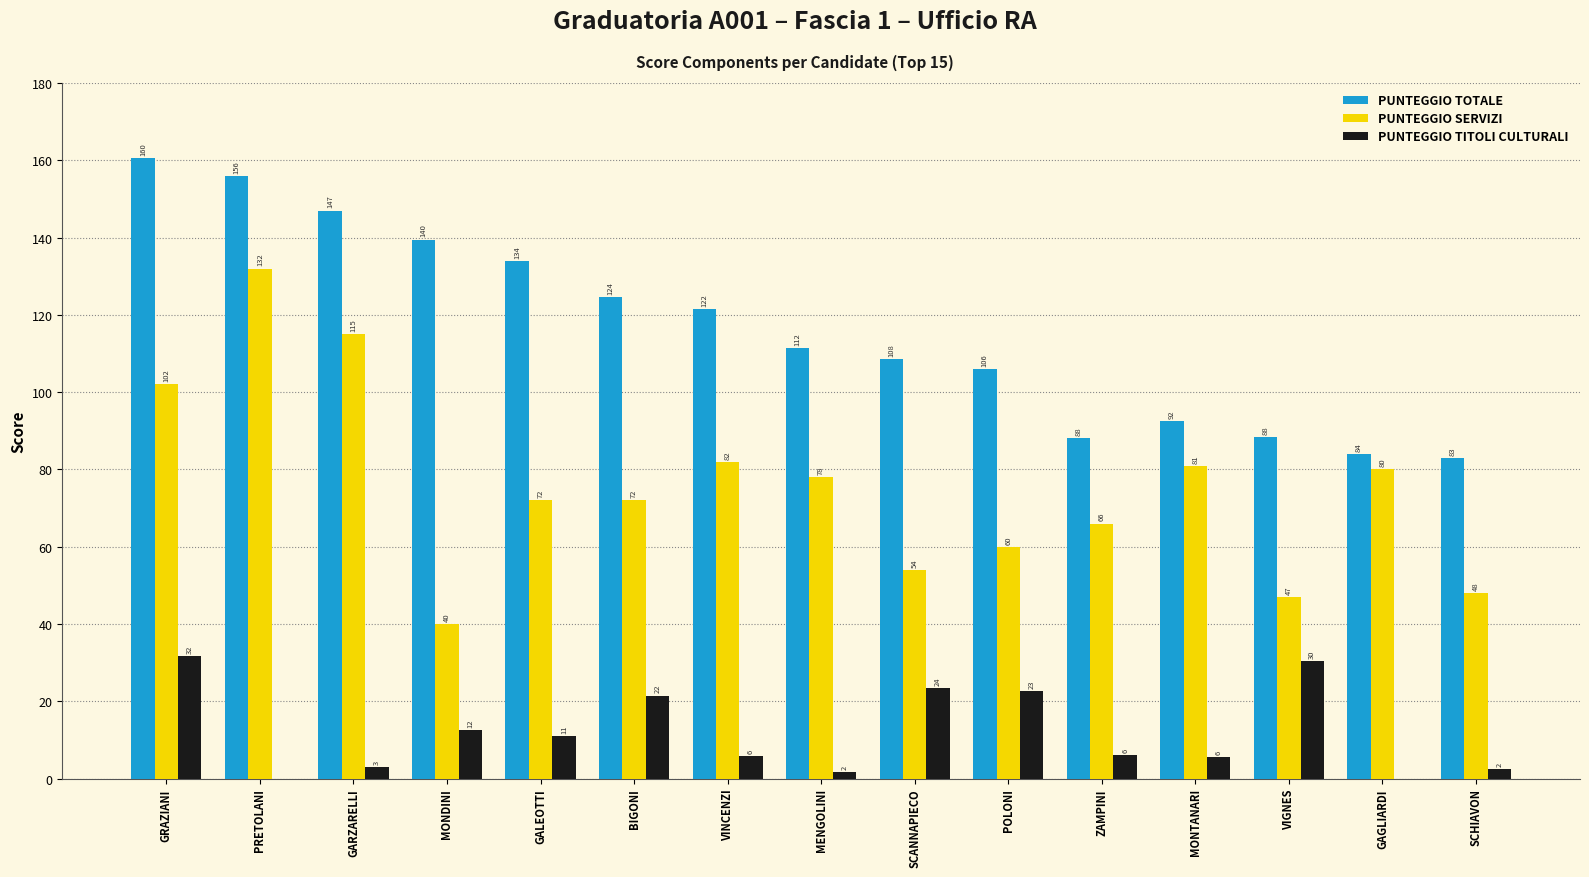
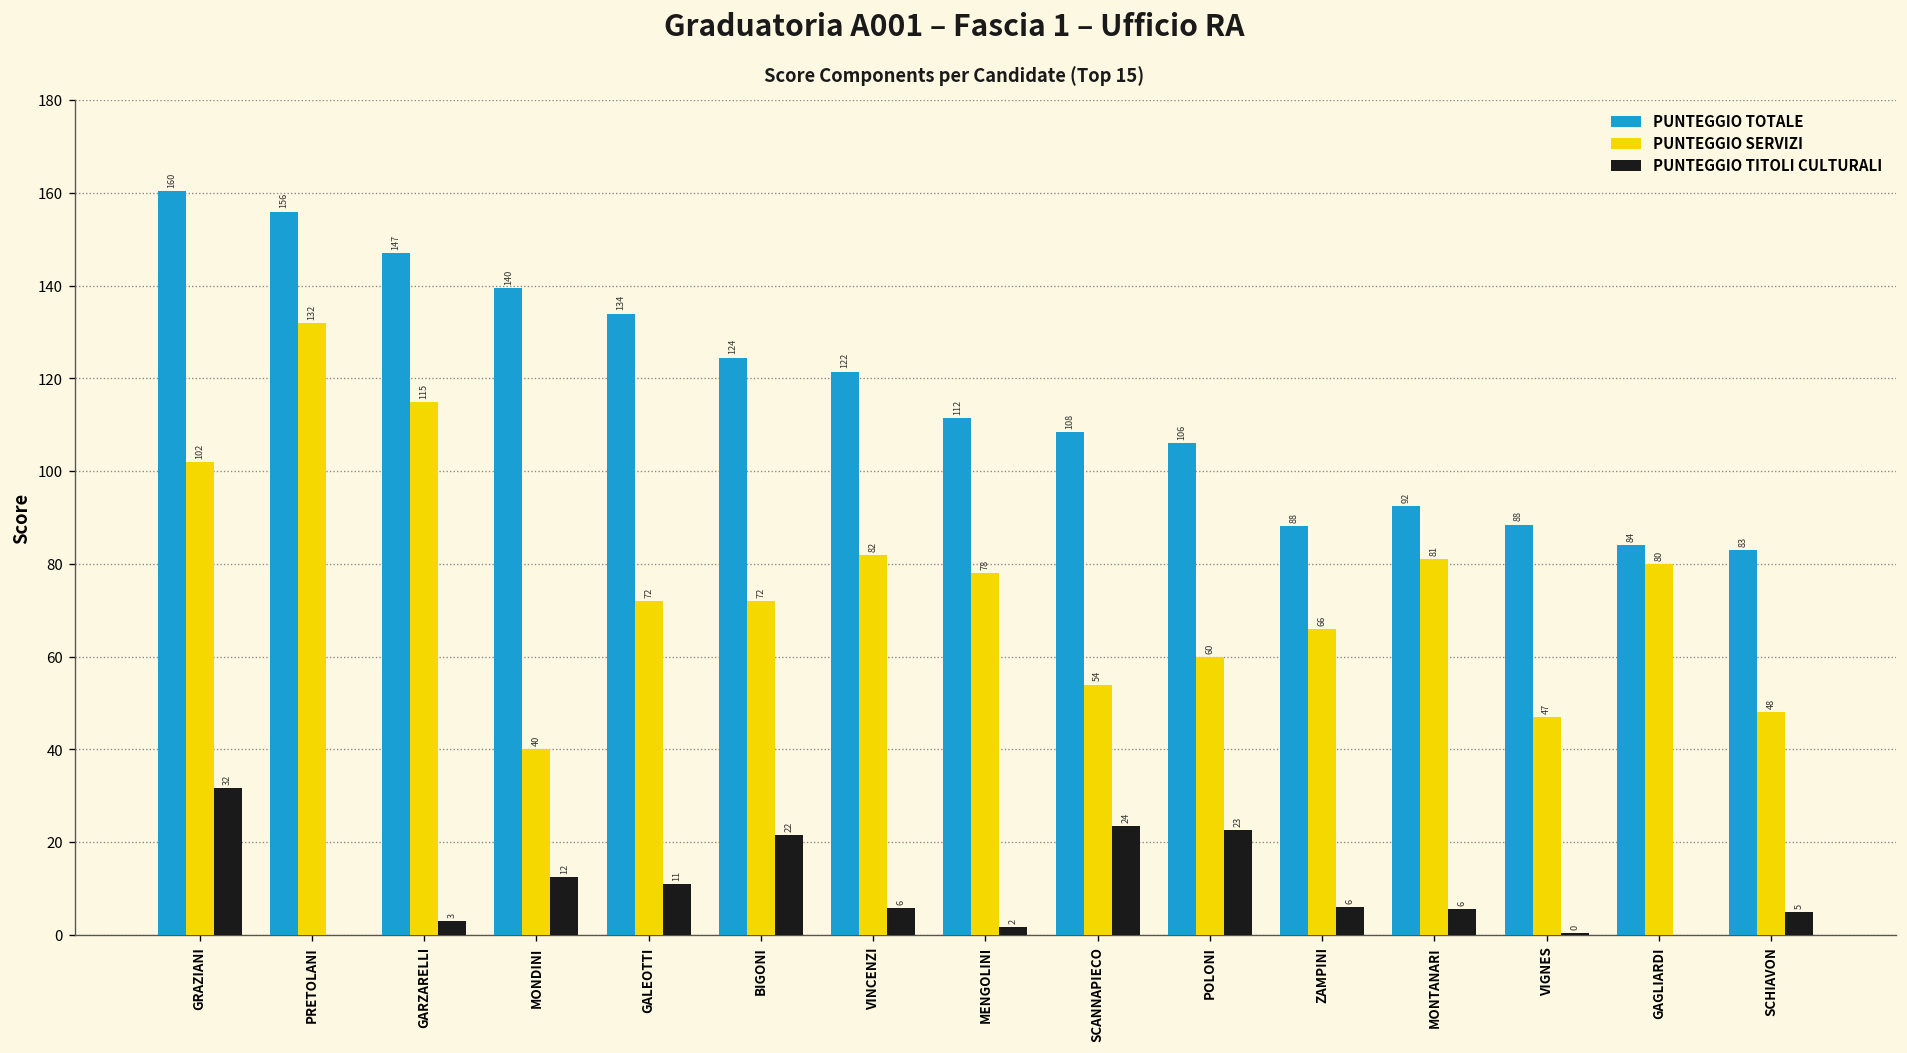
PUNTEGGIO TITOLI CULTURALI, VIGNES: 30 -> 0
PUNTEGGIO TITOLI CULTURALI, SCHIAVON: 2 -> 5
